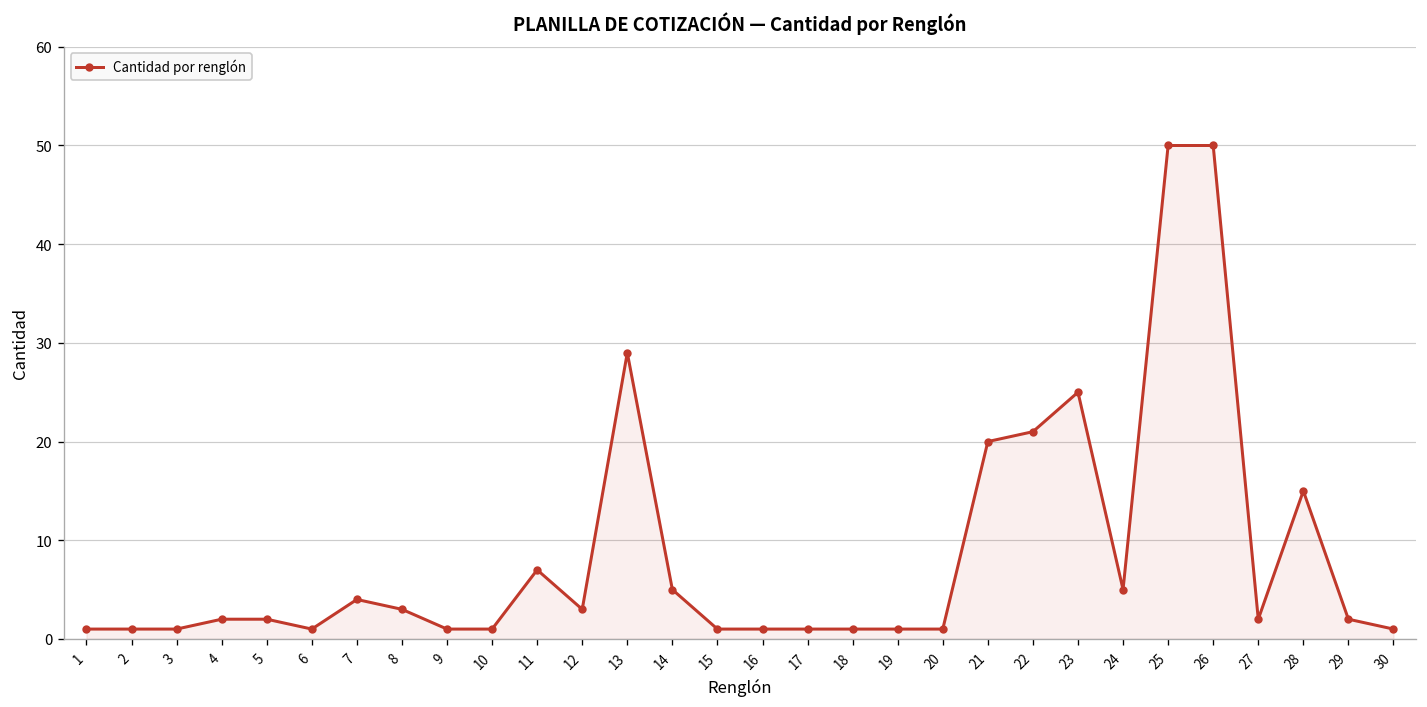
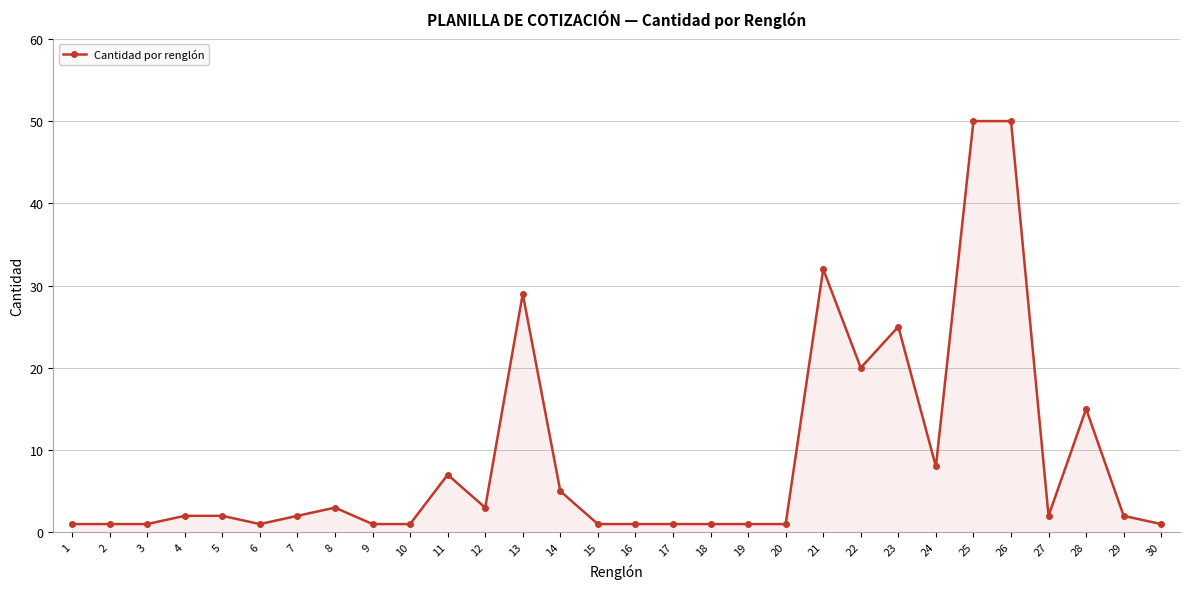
7: 4 -> 2
21: 20 -> 32
22: 21 -> 20
24: 5 -> 8
